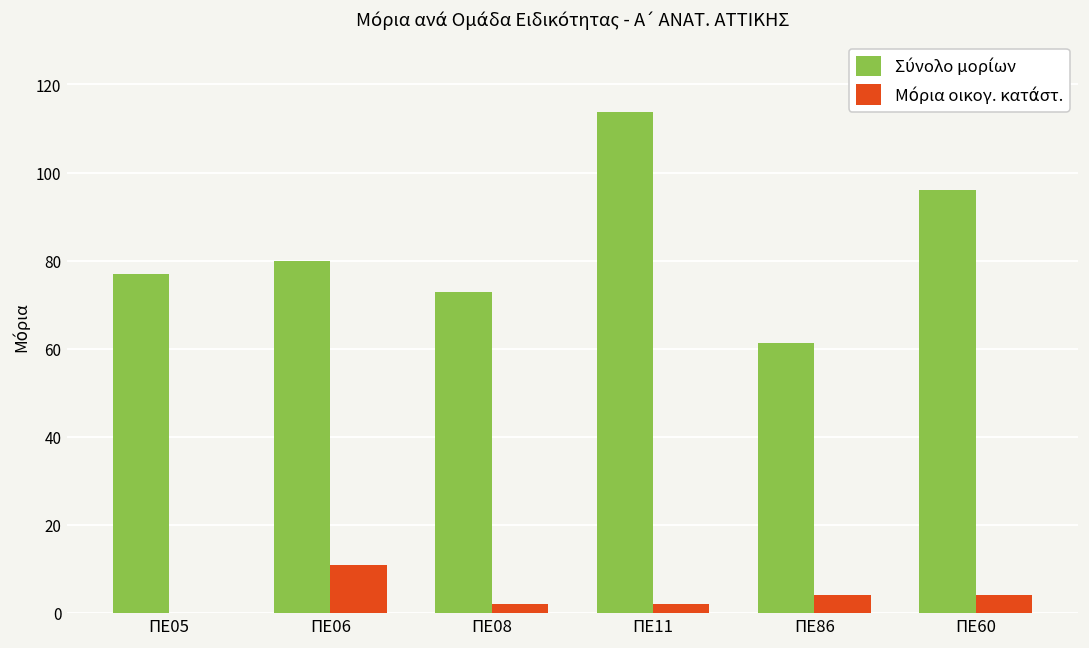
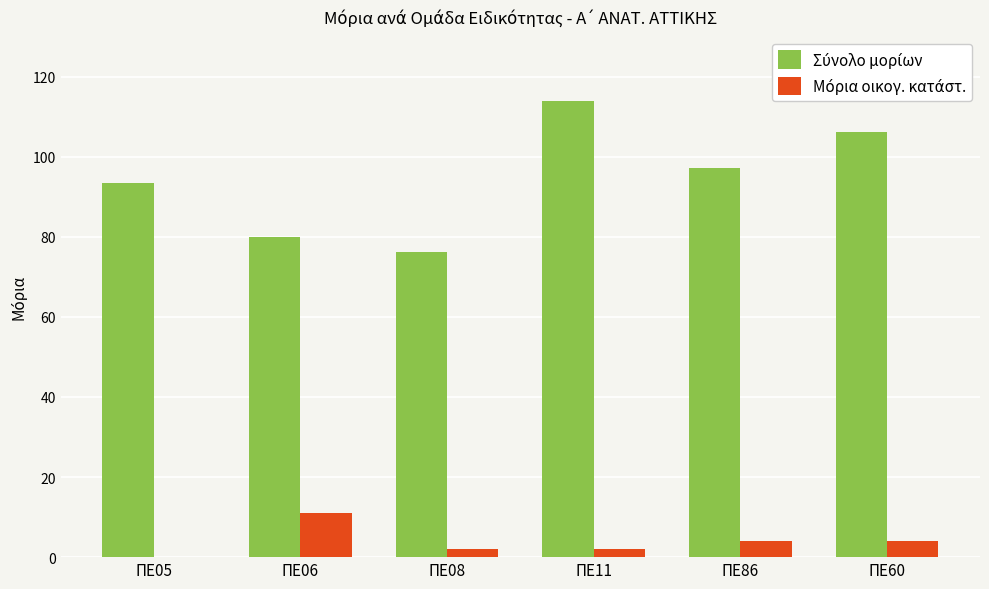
Σύνολο μορίων, ΠΕ05: 77 -> 93
Σύνολο μορίων, ΠΕ08: 73 -> 76
Σύνολο μορίων, ΠΕ86: 61 -> 97
Σύνολο μορίων, ΠΕ60: 96 -> 106
